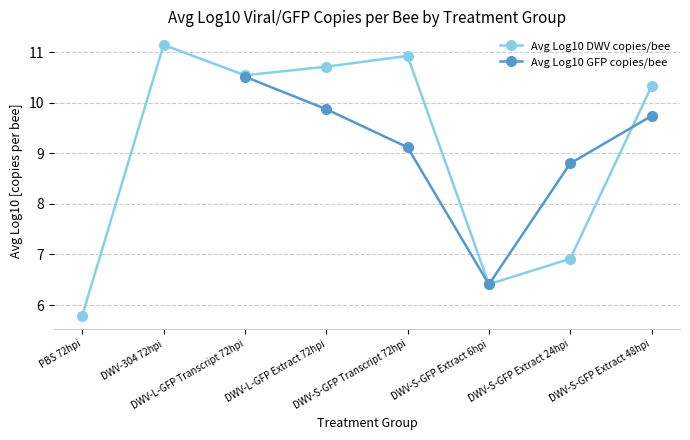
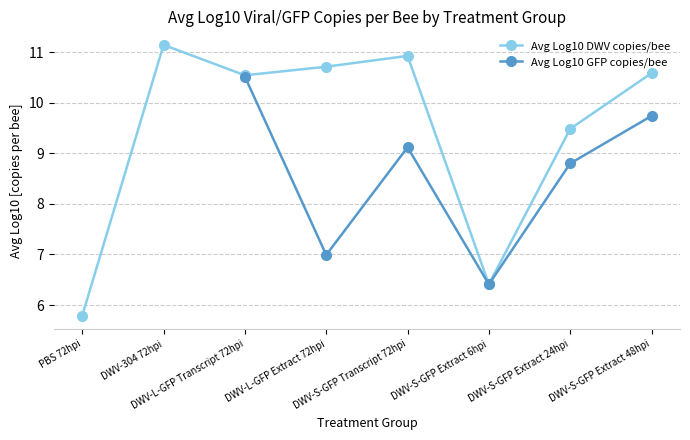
Avg Log10 GFP copies/bee, DWV-L-GFP Extract 72hpi: 9.9 -> 7.0
Avg Log10 DWV copies/bee, DWV-S-GFP Extract 24hpi: 6.9 -> 9.5
Avg Log10 DWV copies/bee, DWV-S-GFP Extract 48hpi: 10.3 -> 10.6
